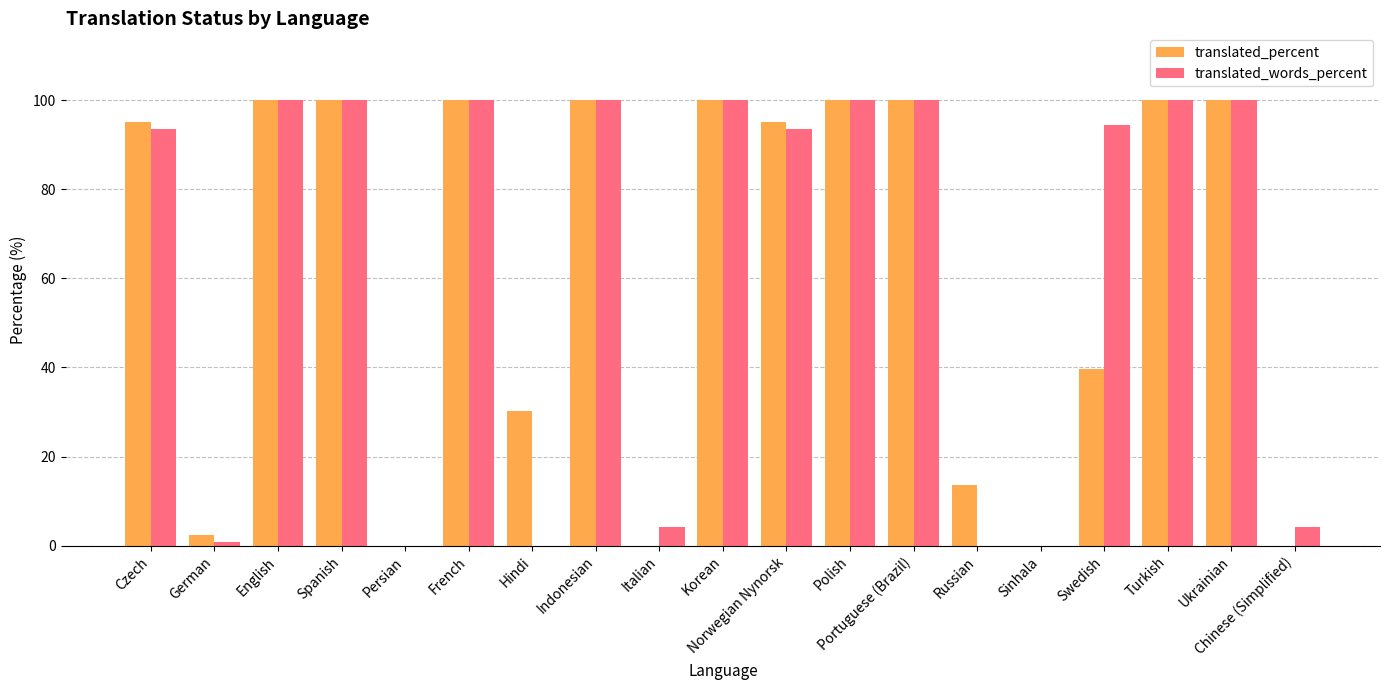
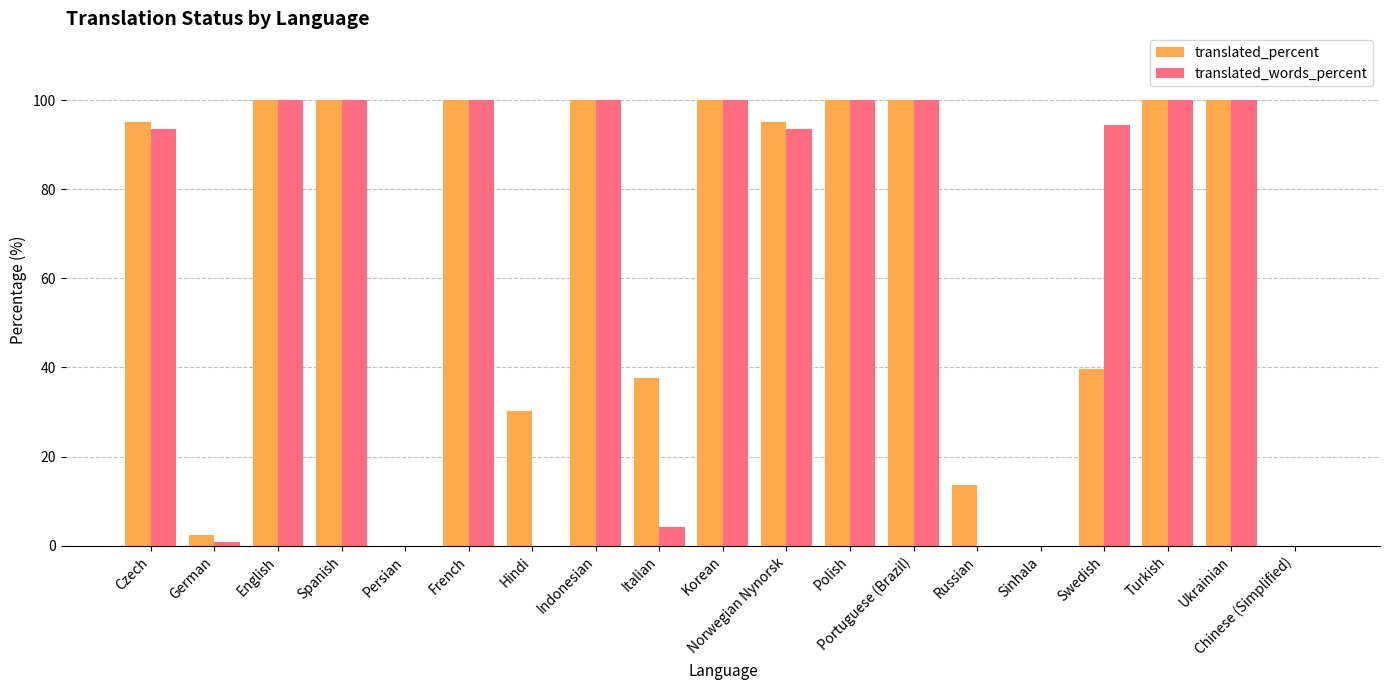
translated_percent, Italian: 0 -> 38
translated_words_percent, Chinese (Simplified): 4 -> 0
